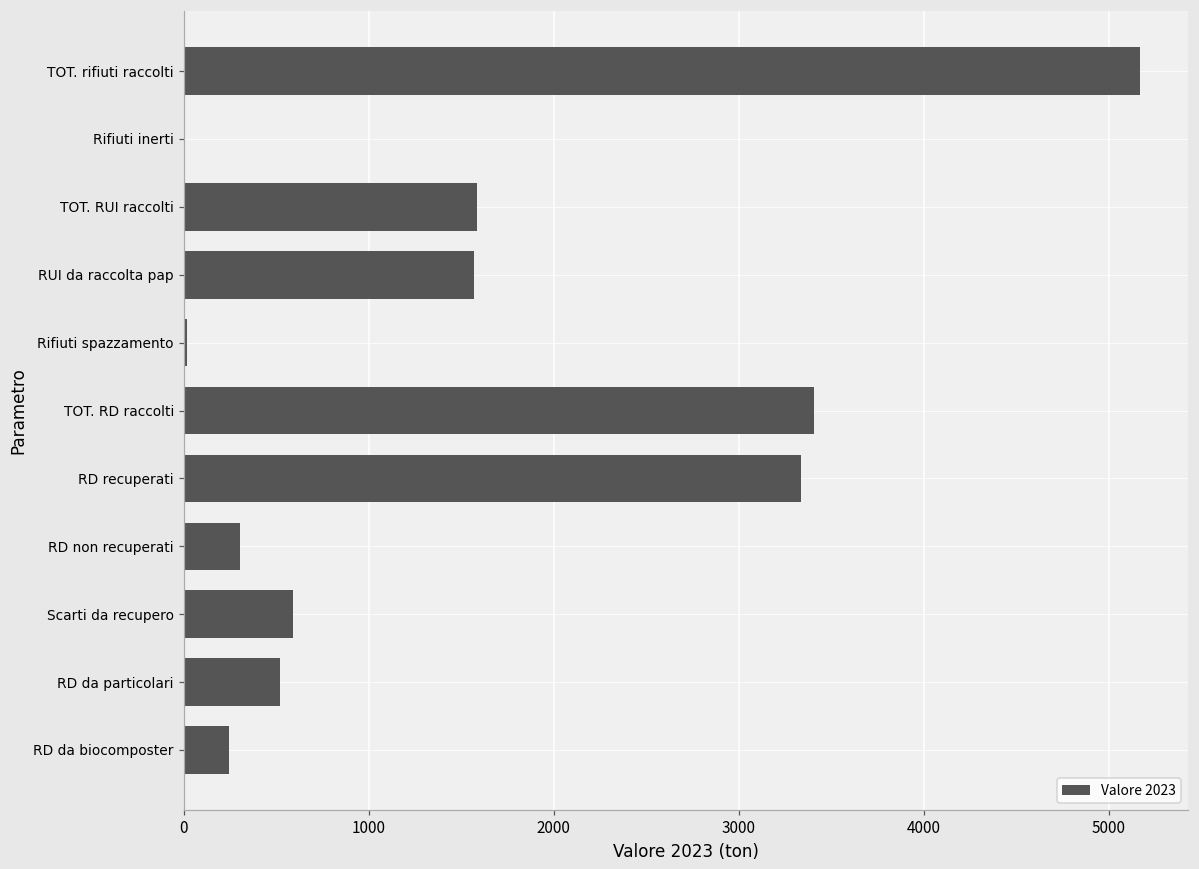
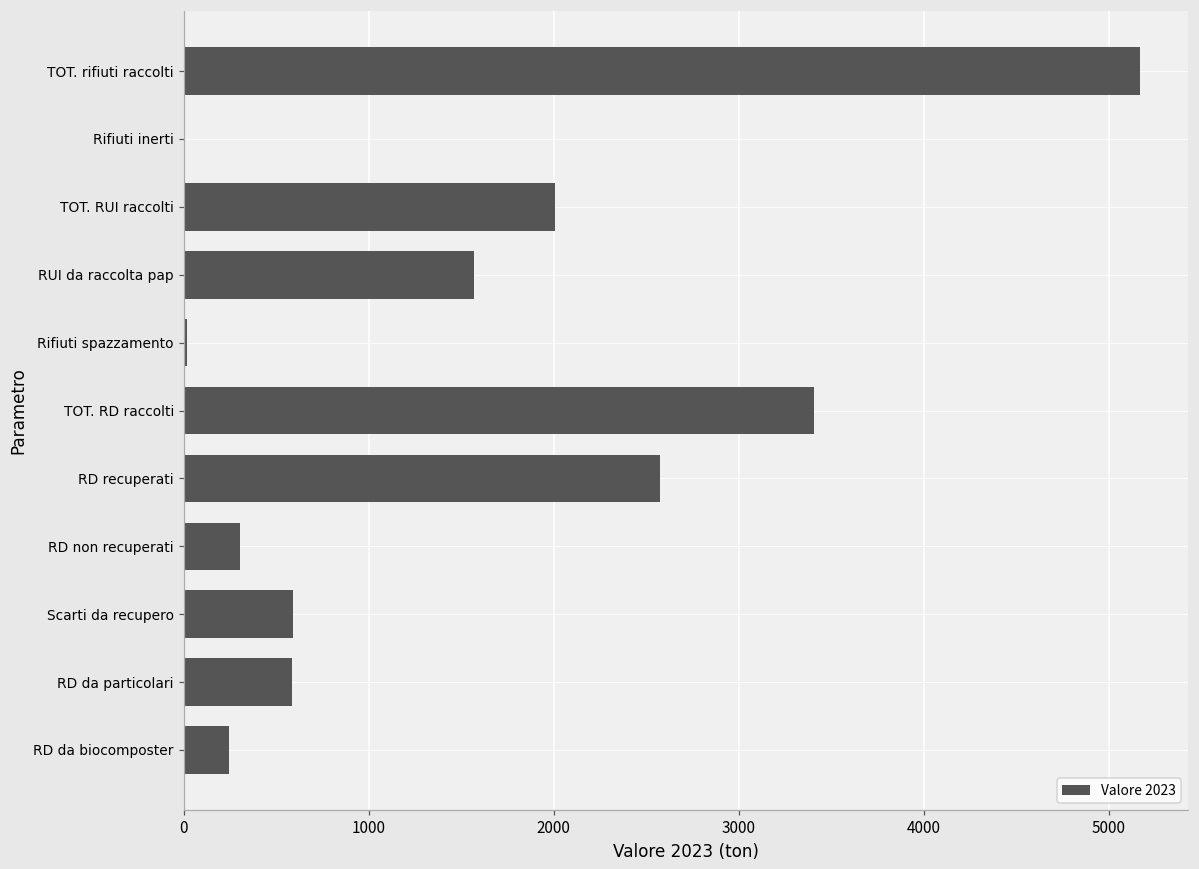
TOT. RUI raccolti: 1590 -> 2010
RD recuperati: 3340 -> 2580
RD da particolari: 520 -> 580
